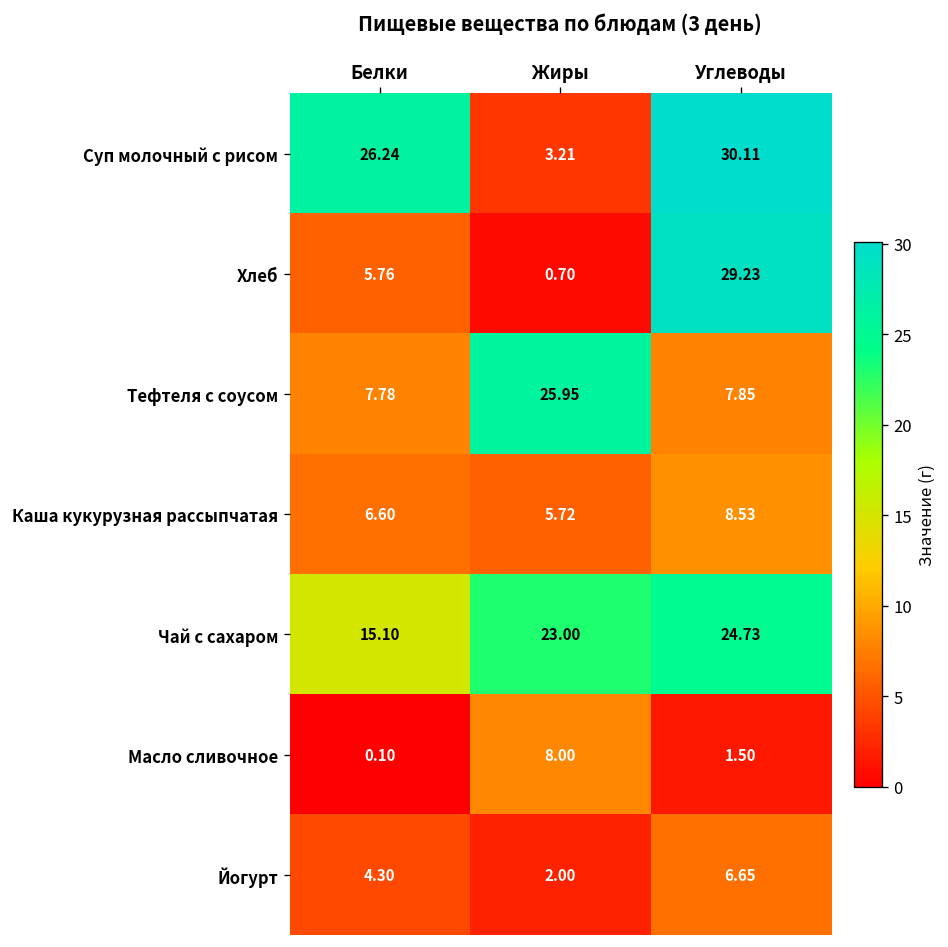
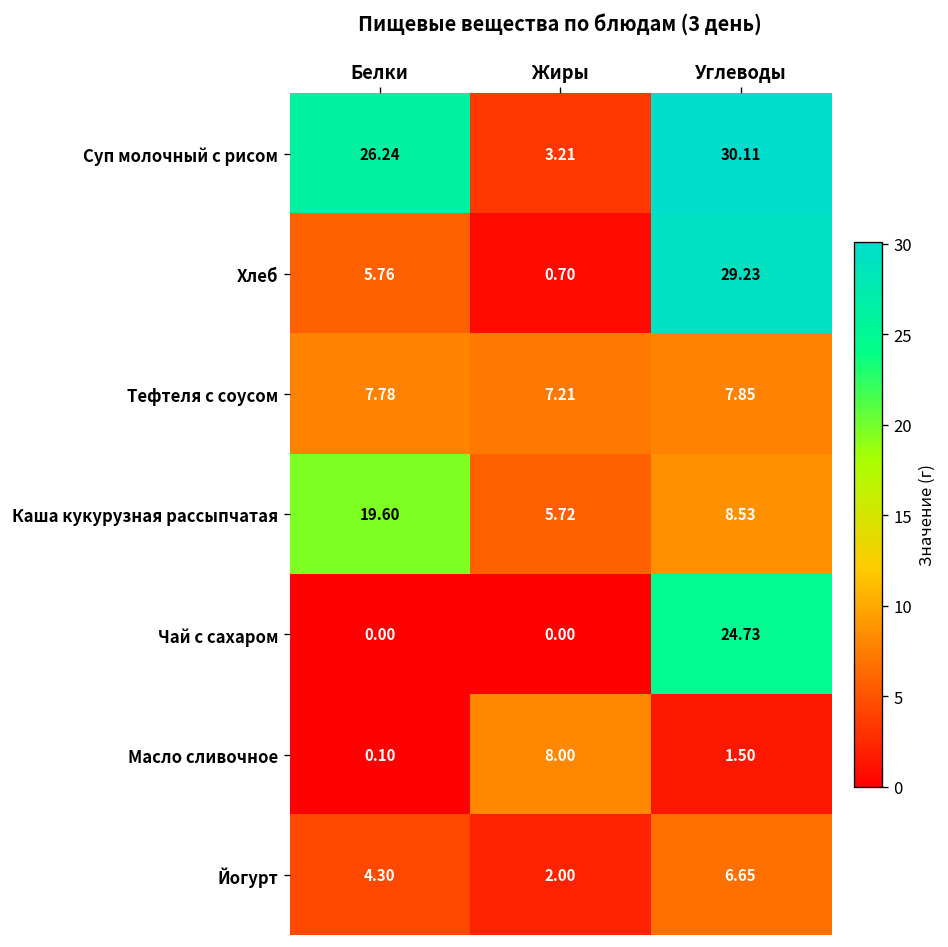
Тефтеля с соусом, Жиры: 25.95 -> 7.21
Каша кукурузная рассыпчатая, Белки: 6.60 -> 19.60
Чай с сахаром, Белки: 15.10 -> 0.00
Чай с сахаром, Жиры: 23.00 -> 0.00
